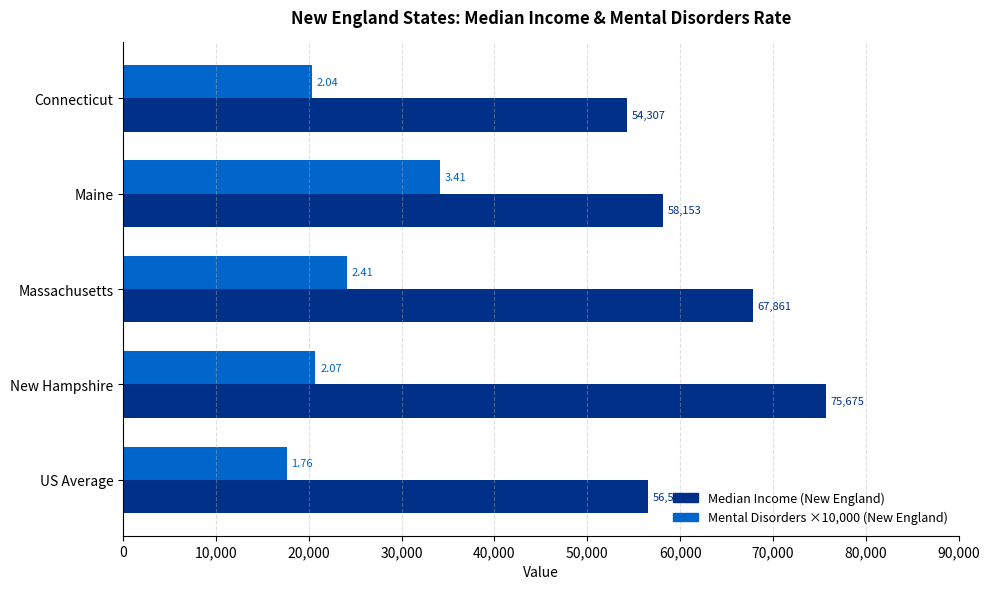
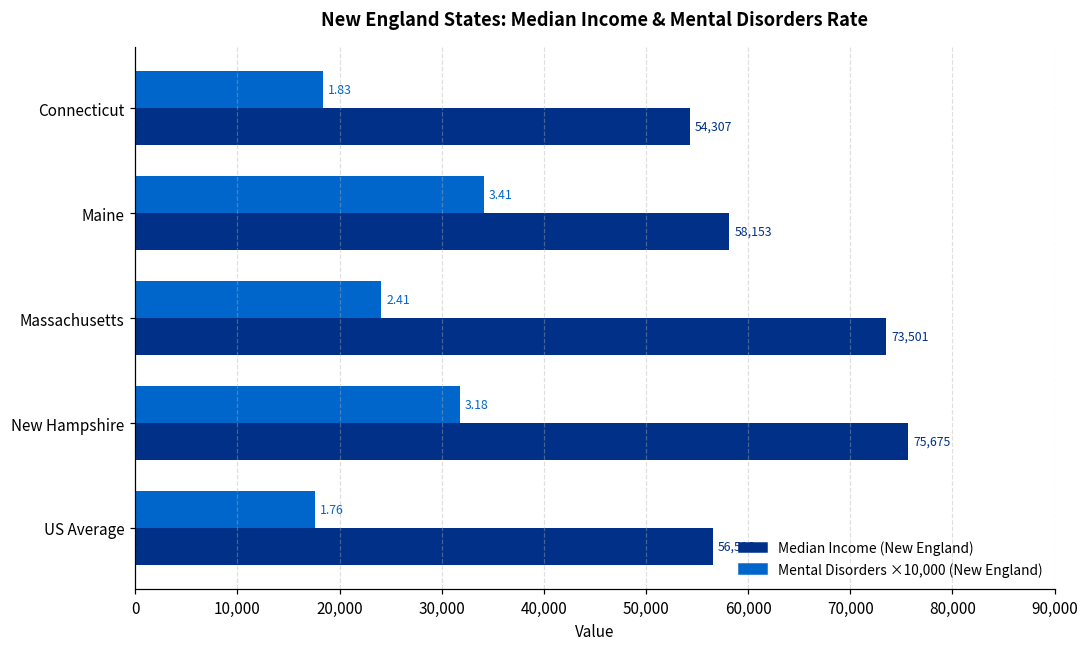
Mental Disorders ×10,000 (New England), Connecticut: 2.04 -> 1.83
Median Income (New England), Massachusetts: 67,861 -> 73,501
Mental Disorders ×10,000 (New England), New Hampshire: 2.07 -> 3.18
